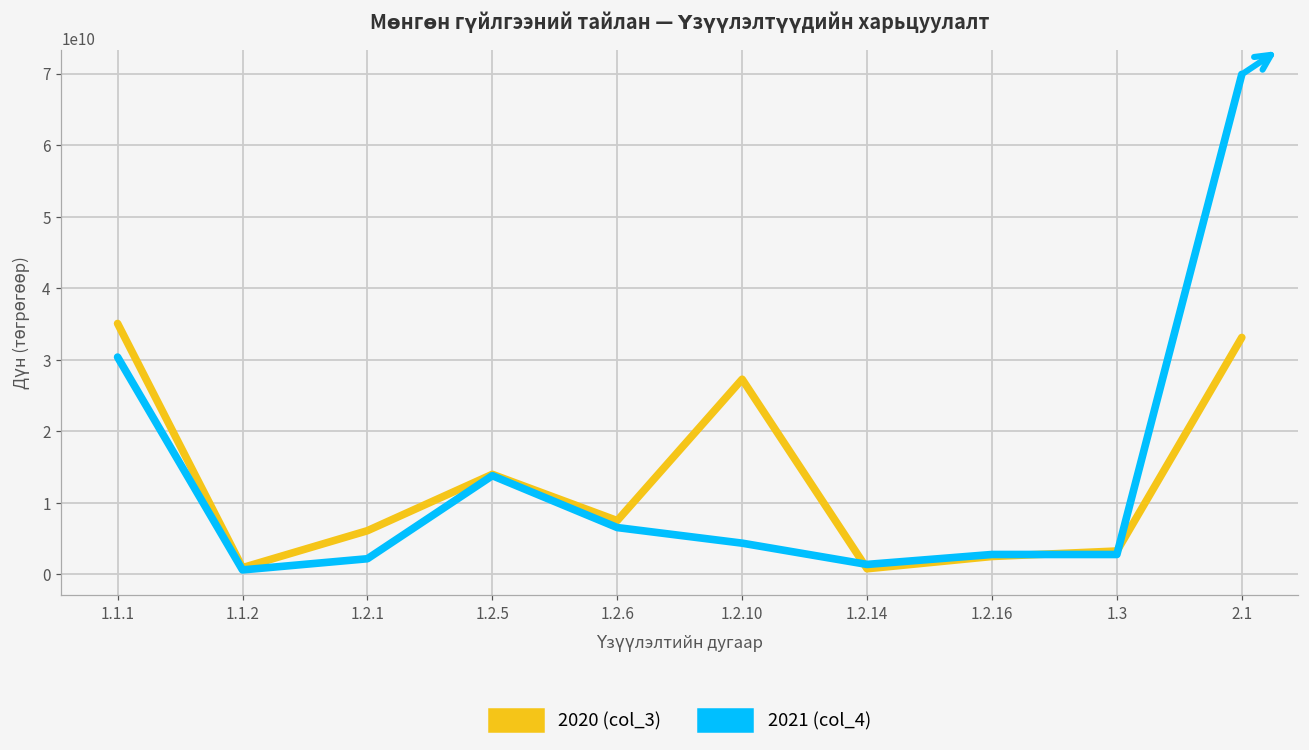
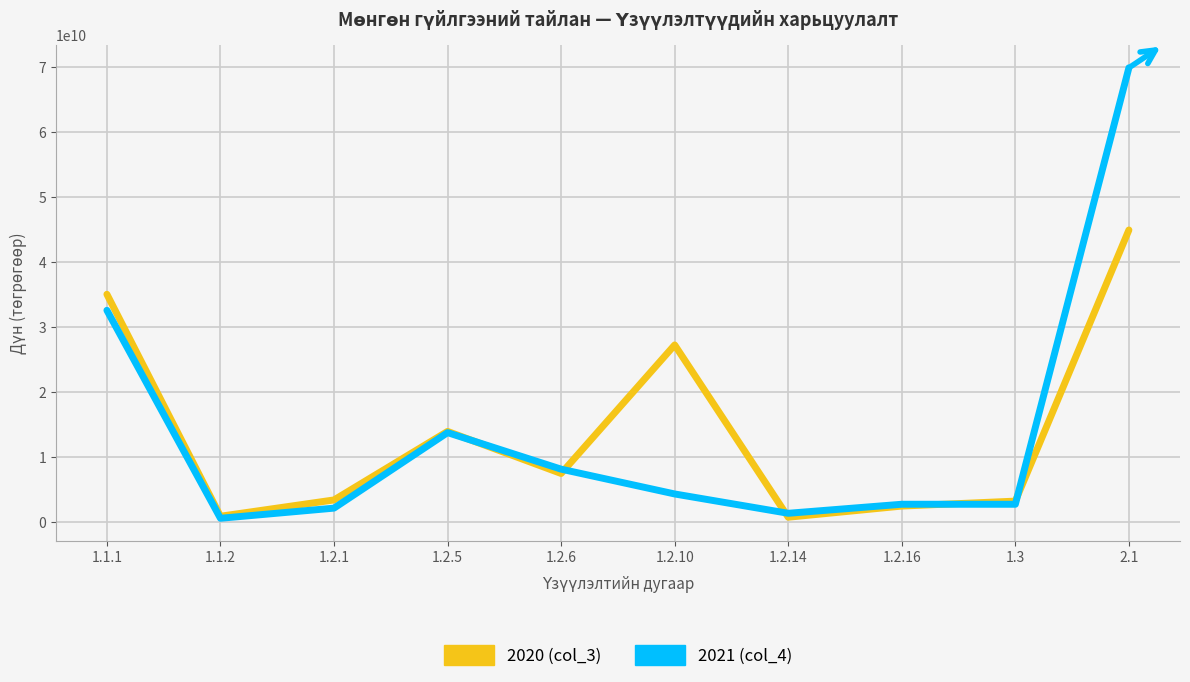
2021 (col_4), 1.1.1: 30000000000 -> 33000000000
2020 (col_3), 1.2.1: 6000000000 -> 3000000000
2021 (col_4), 1.2.6: 7000000000 -> 8000000000
2020 (col_3), 2.1: 33000000000 -> 45000000000
